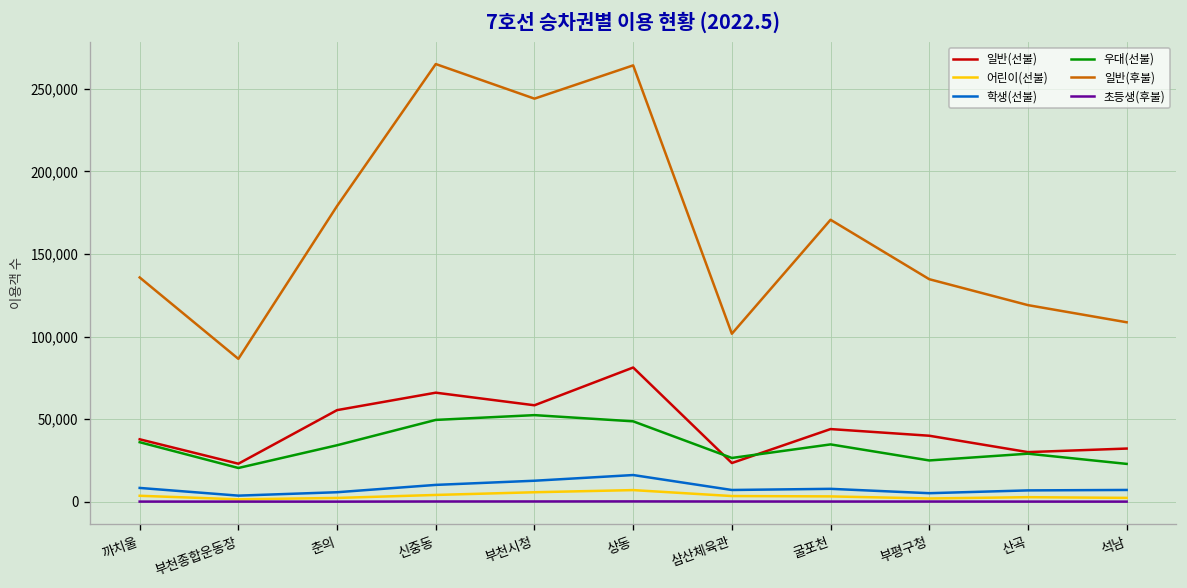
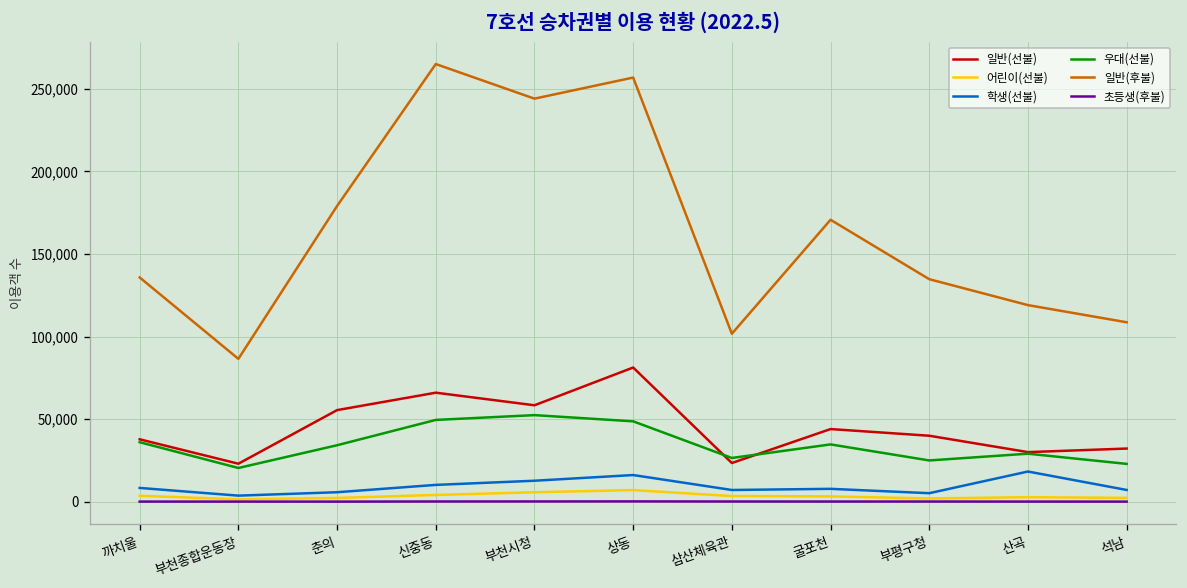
일반(후불), 상동: 264,000 -> 257,000
학생(선불), 산곡: 7,000 -> 18,000
